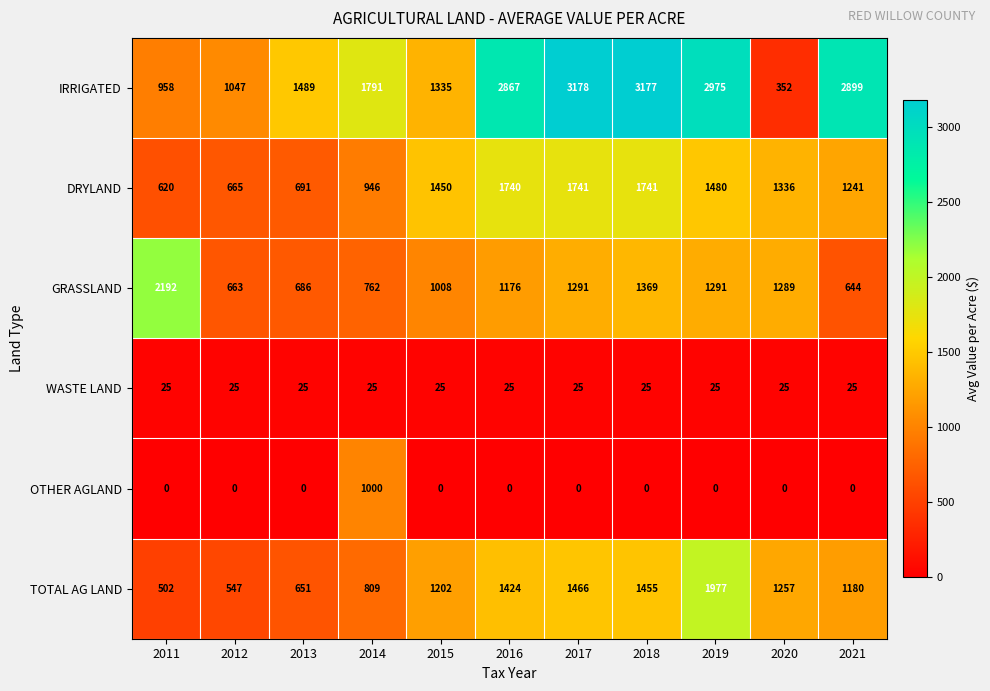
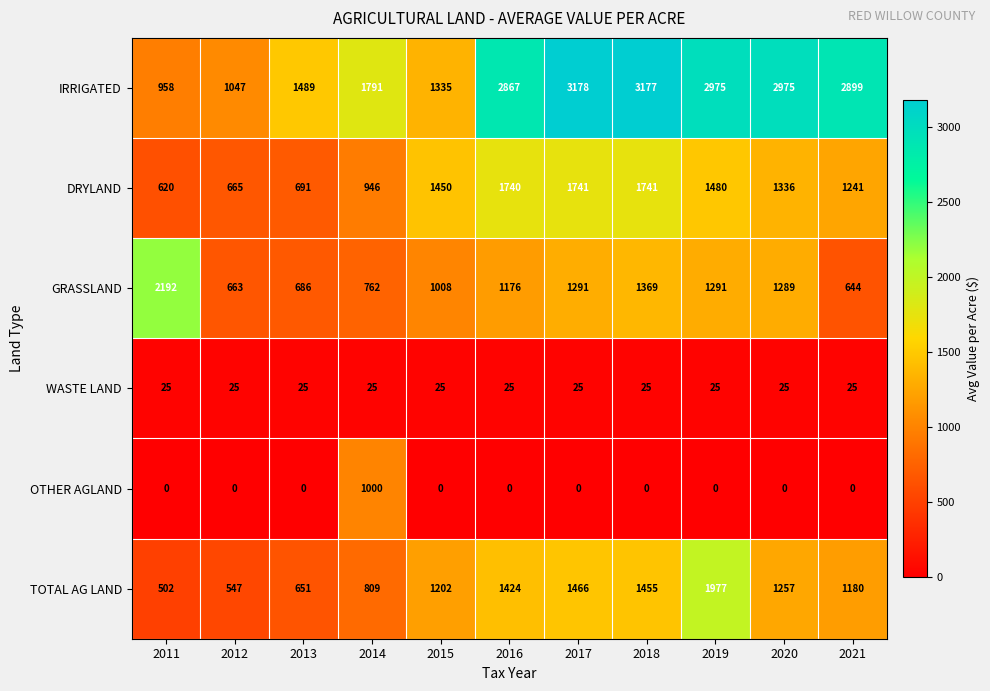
IRRIGATED, 2020: 352 -> 2975
